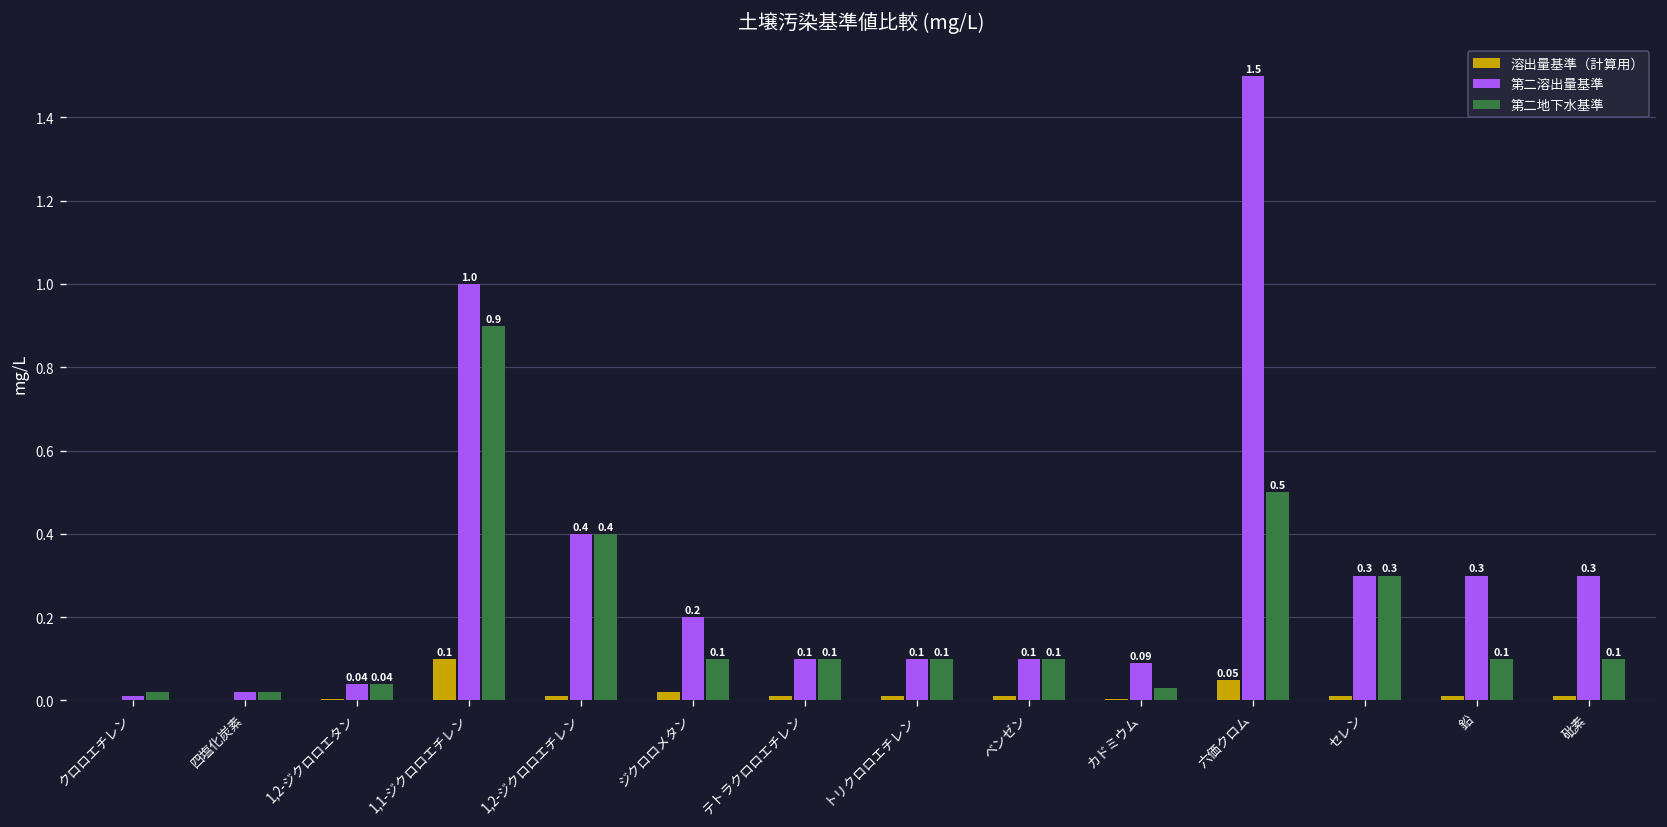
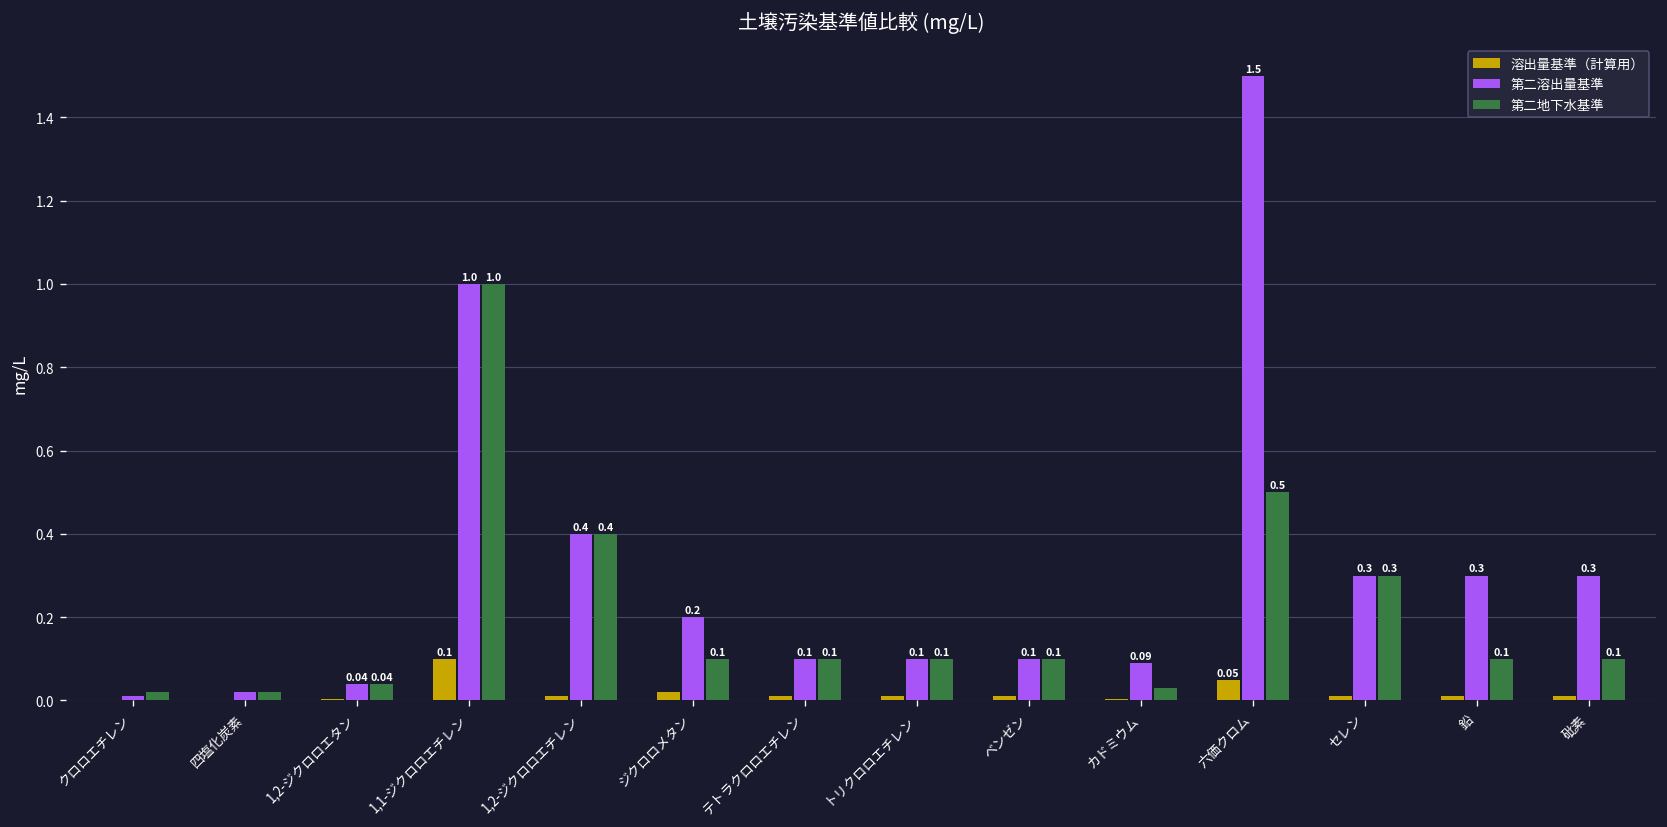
第二地下水基準, 1,1-ジクロロエチレン: 0.9 -> 1.0
